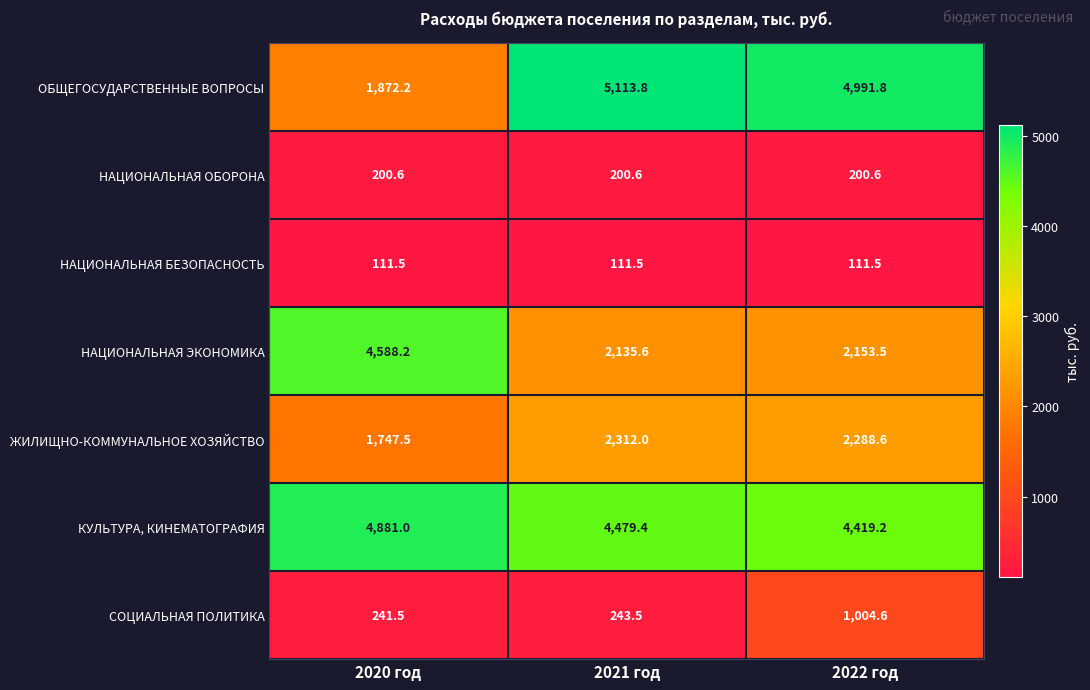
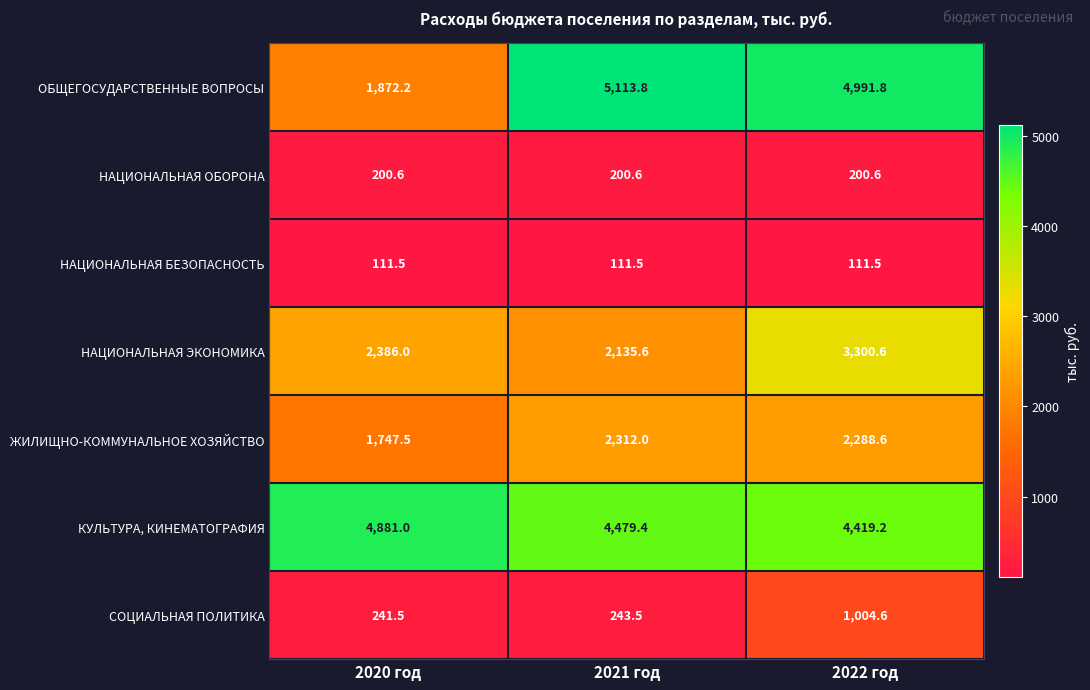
НАЦИОНАЛЬНАЯ ЭКОНОМИКА, 2020 год: 4,588.2 -> 2,386.0
НАЦИОНАЛЬНАЯ ЭКОНОМИКА, 2022 год: 2,153.5 -> 3,300.6
